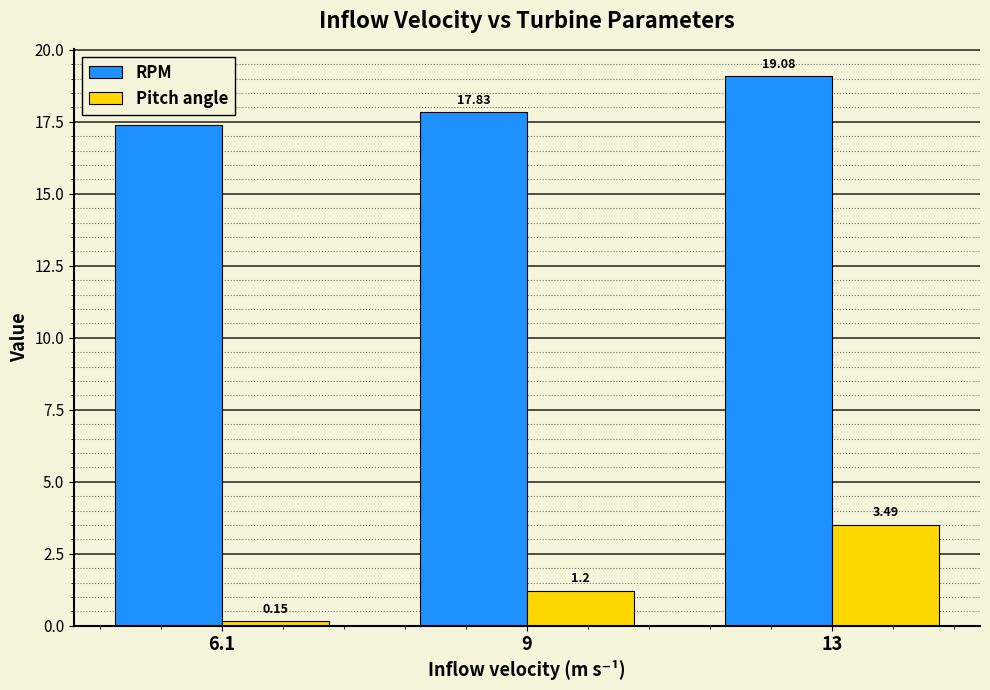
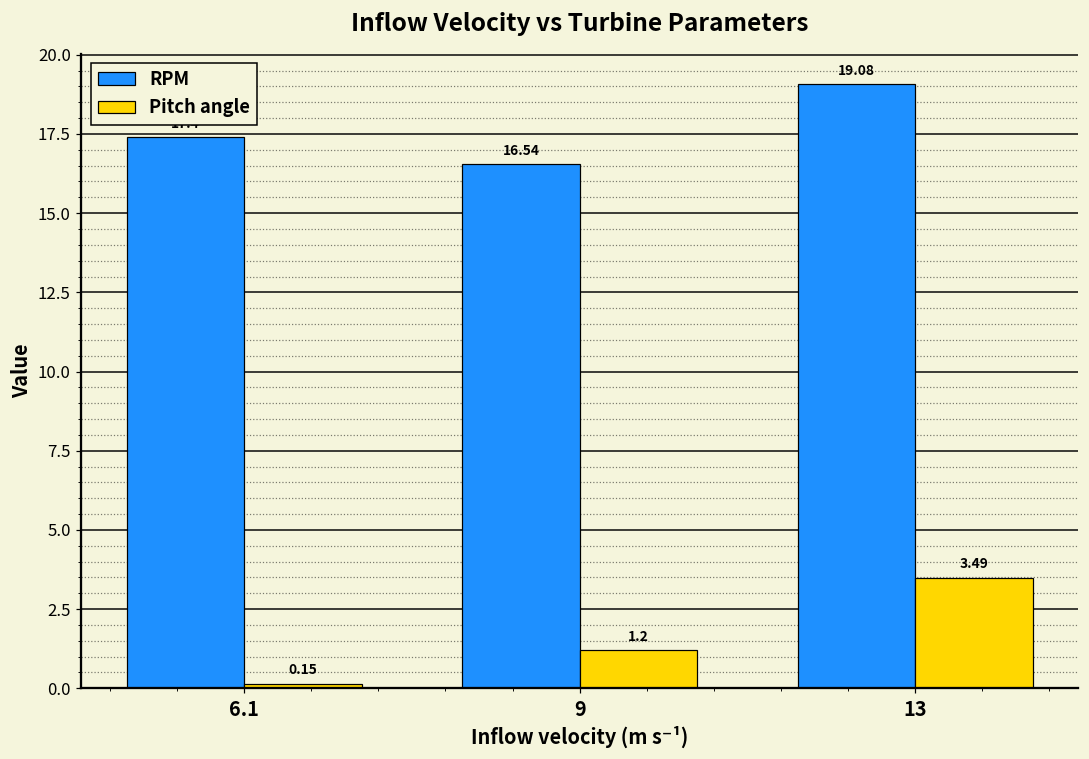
RPM, 9: 17.83 -> 16.54
